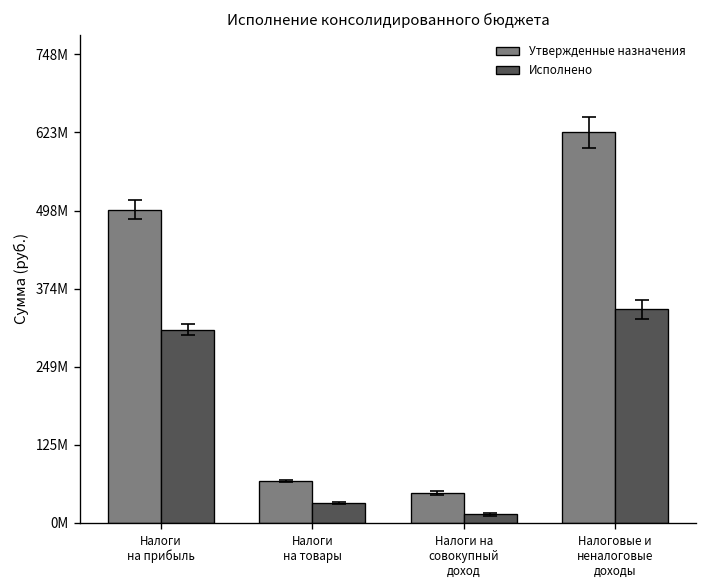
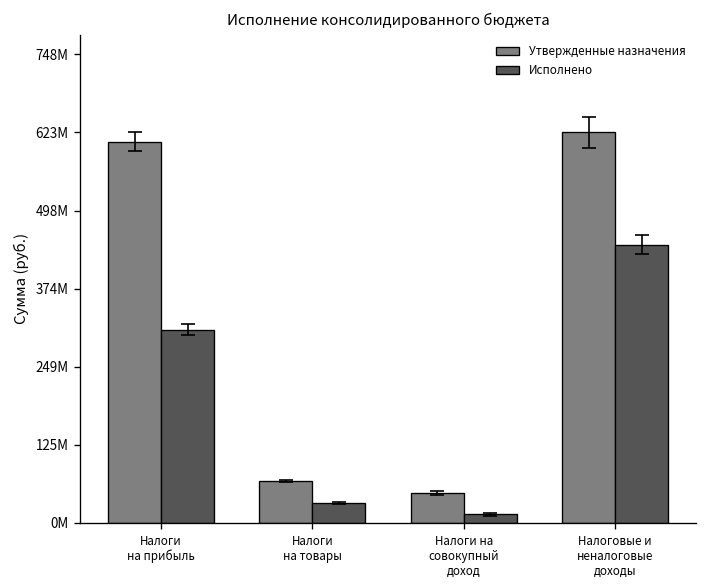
Утвержденные назначения, Налоги на прибыль: 500000000 -> 610000000
Исполнено, Налоговые и неналоговые доходы: 340000000 -> 440000000
